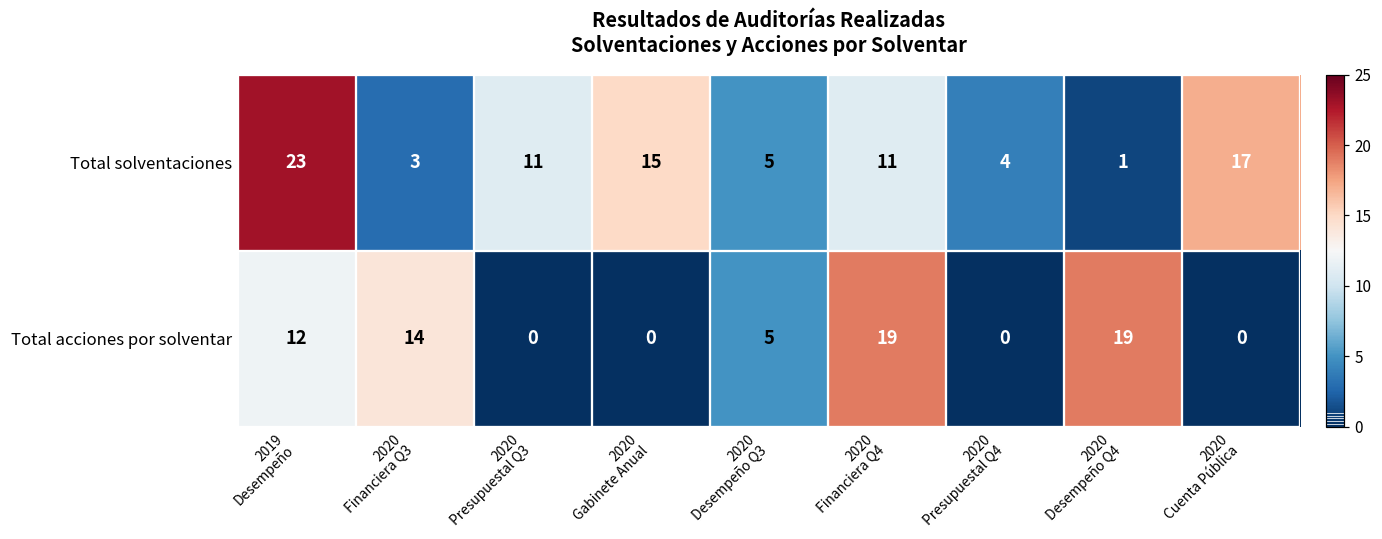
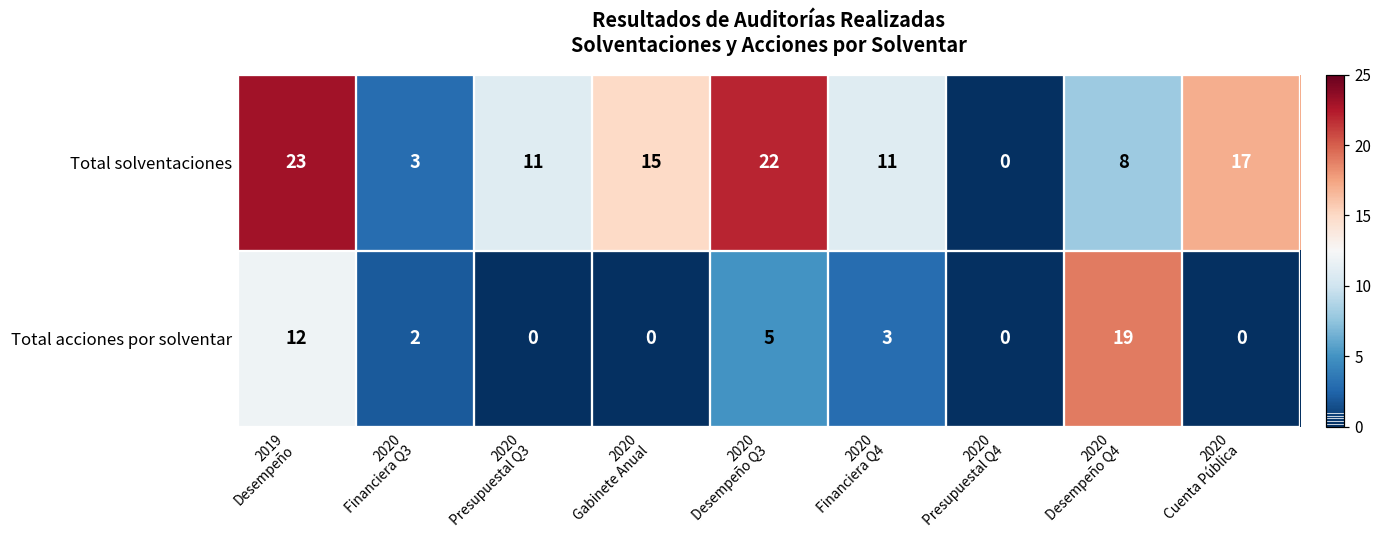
Total solventaciones, 2020 Desempeño Q3: 5 -> 22
Total solventaciones, 2020 Presupuestal Q4: 4 -> 0
Total solventaciones, 2020 Desempeño Q4: 1 -> 8
Total acciones por solventar, 2020 Financiera Q3: 14 -> 2
Total acciones por solventar, 2020 Financiera Q4: 19 -> 3
